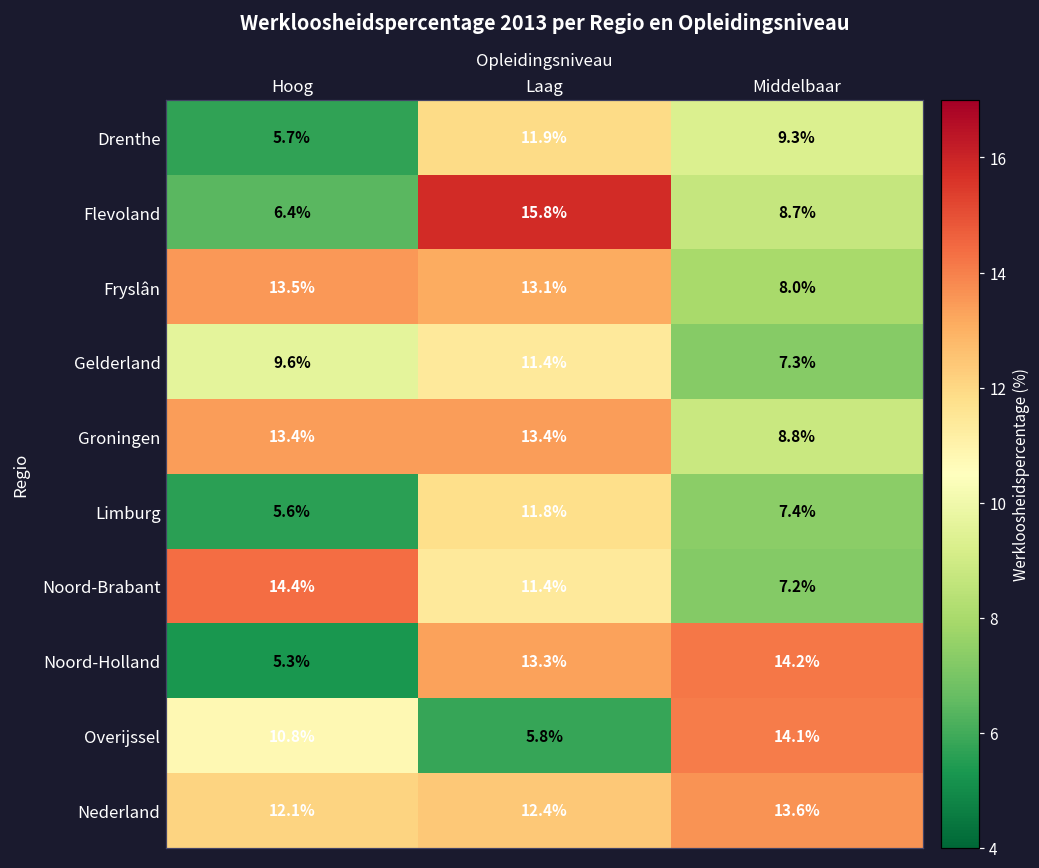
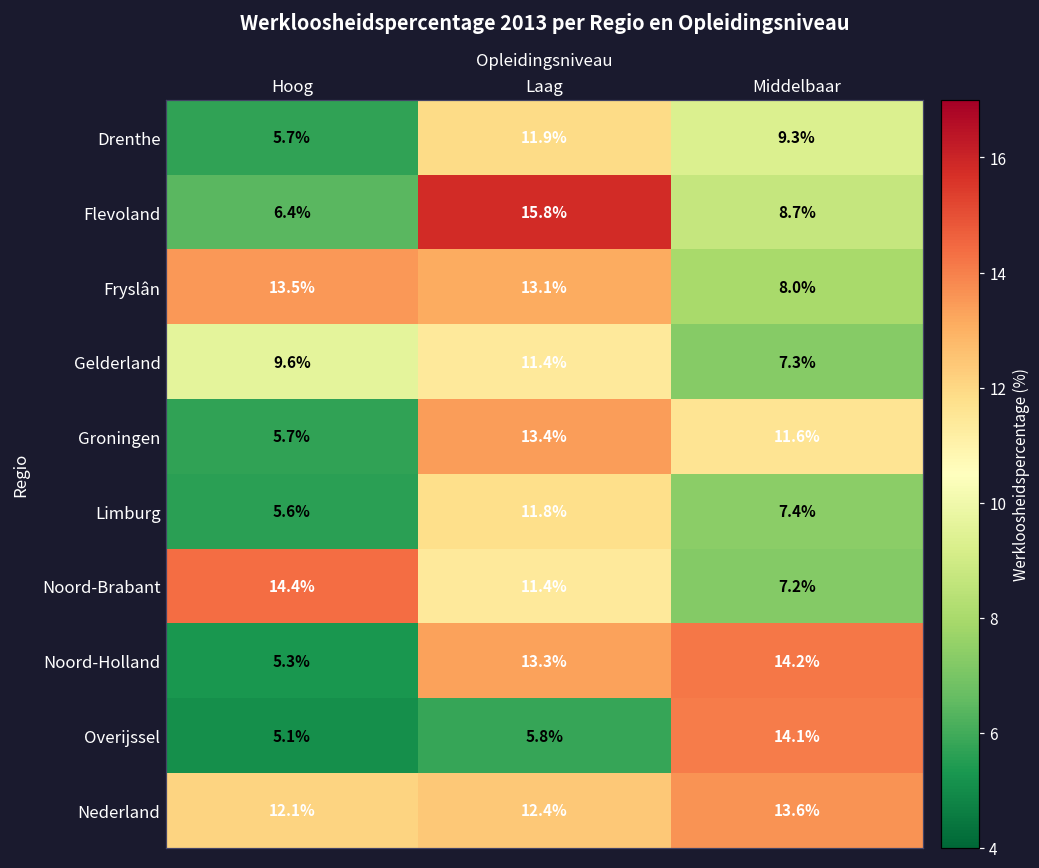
Groningen, Hoog: 13.4% -> 5.7%
Groningen, Middelbaar: 8.8% -> 11.6%
Overijssel, Hoog: 10.8% -> 5.1%
